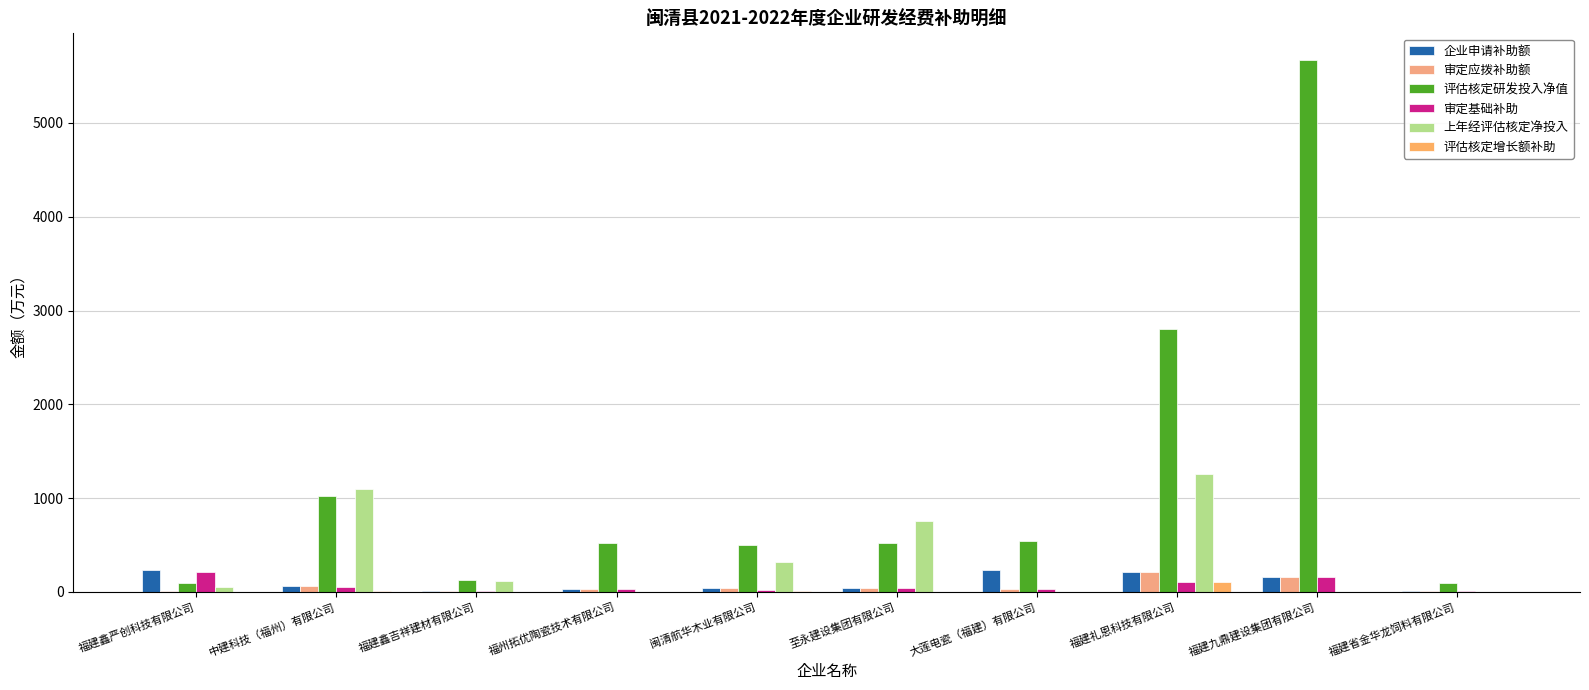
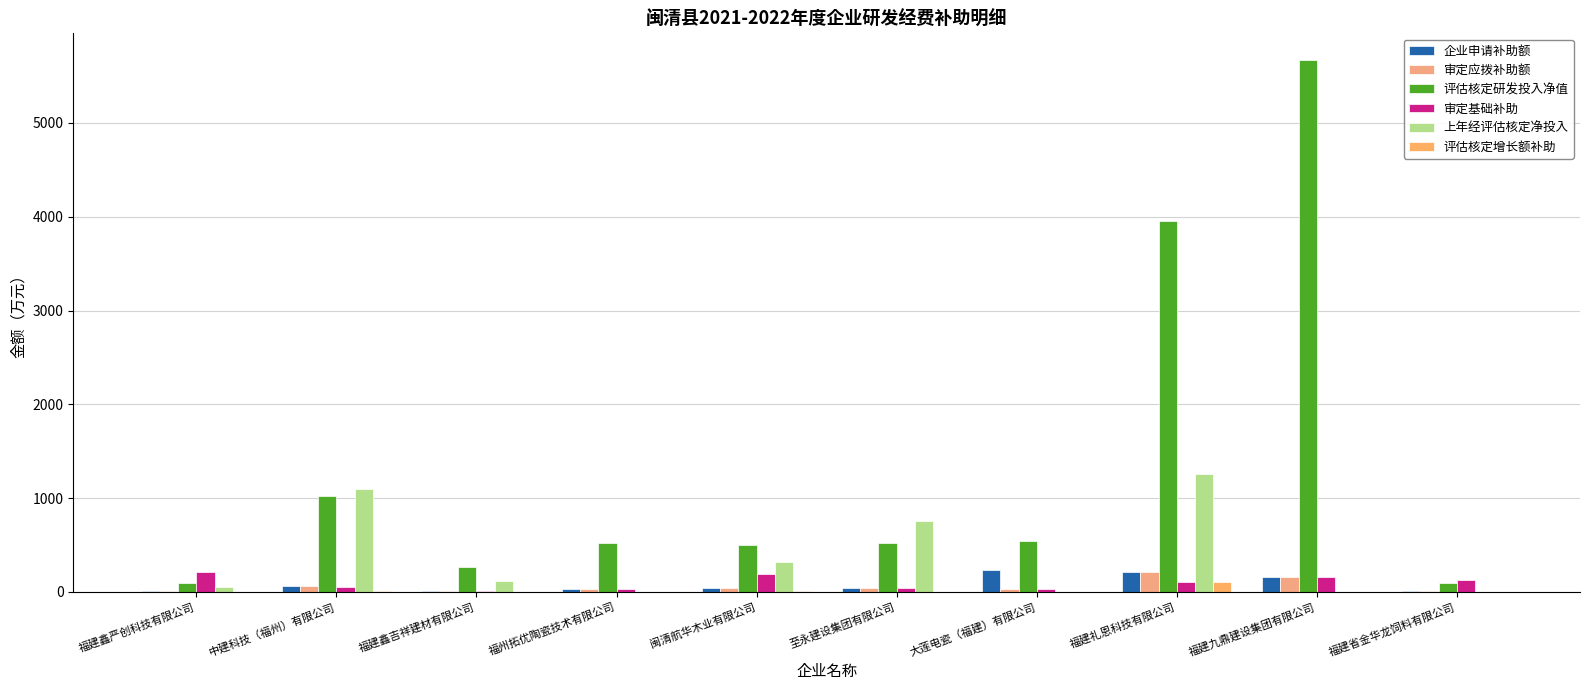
企业申请补助额, 福建鑫严创科技有限公司: 200 -> 0
评估核定研发投入净值, 福建鑫吉祥建材有限公司: 100 -> 300
审定基础补助, 闽清航华木业有限公司: 0 -> 200
评估核定研发投入净值, 福建礼恩科技有限公司: 2800 -> 4000
审定基础补助, 福建省金华龙饲料有限公司: 0 -> 100
